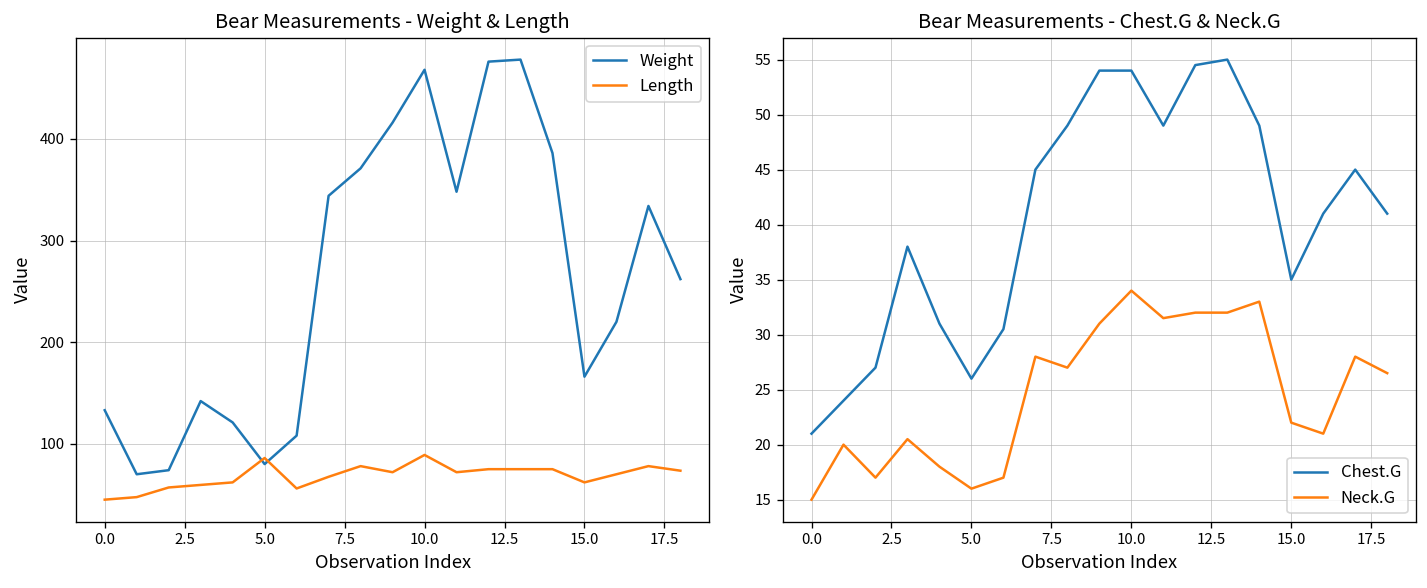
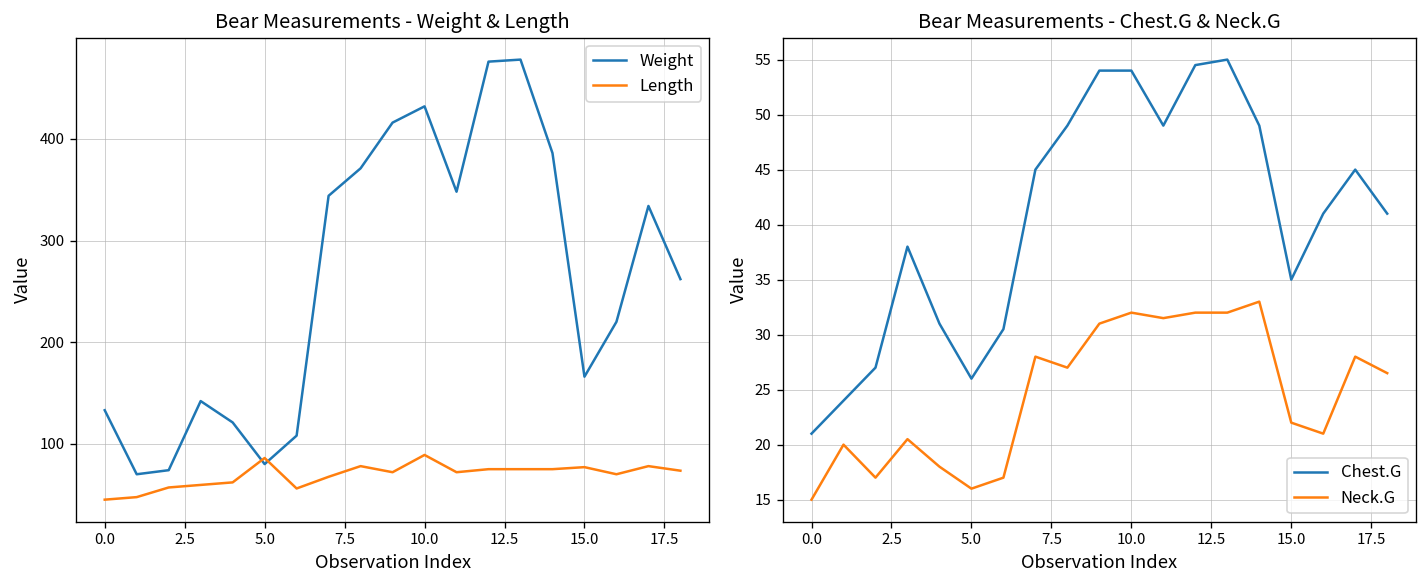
Bear Measurements - Weight & Length, Weight, 10.0: 470 -> 430
Bear Measurements - Weight & Length, Length, 15.0: 60 -> 80
Bear Measurements - Chest.G & Neck.G, Neck.G, 10.0: 34 -> 32
